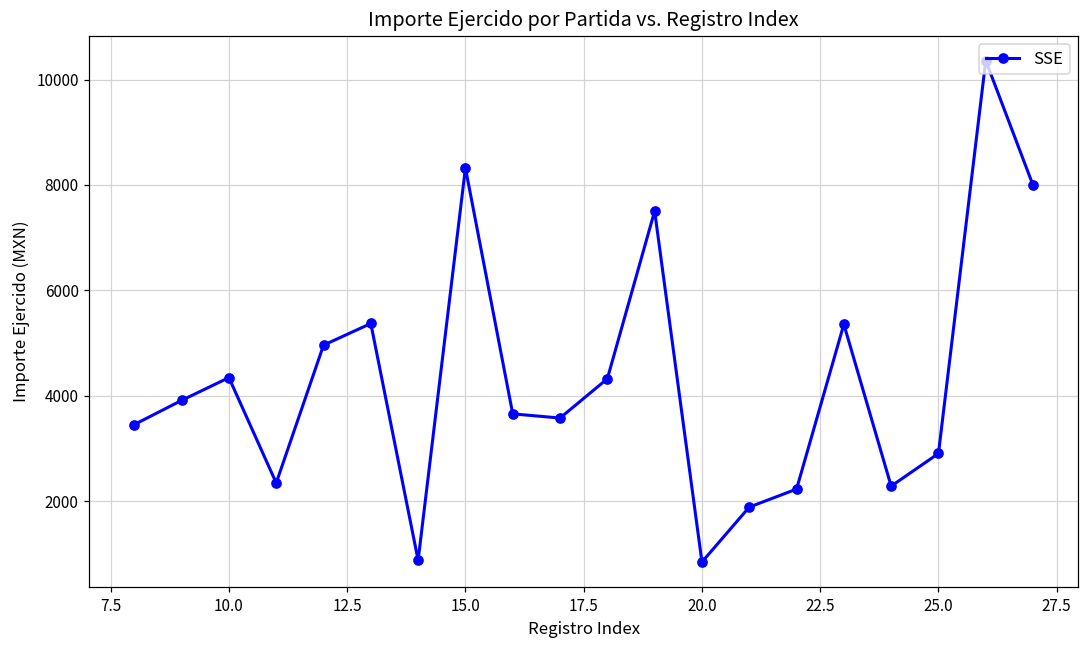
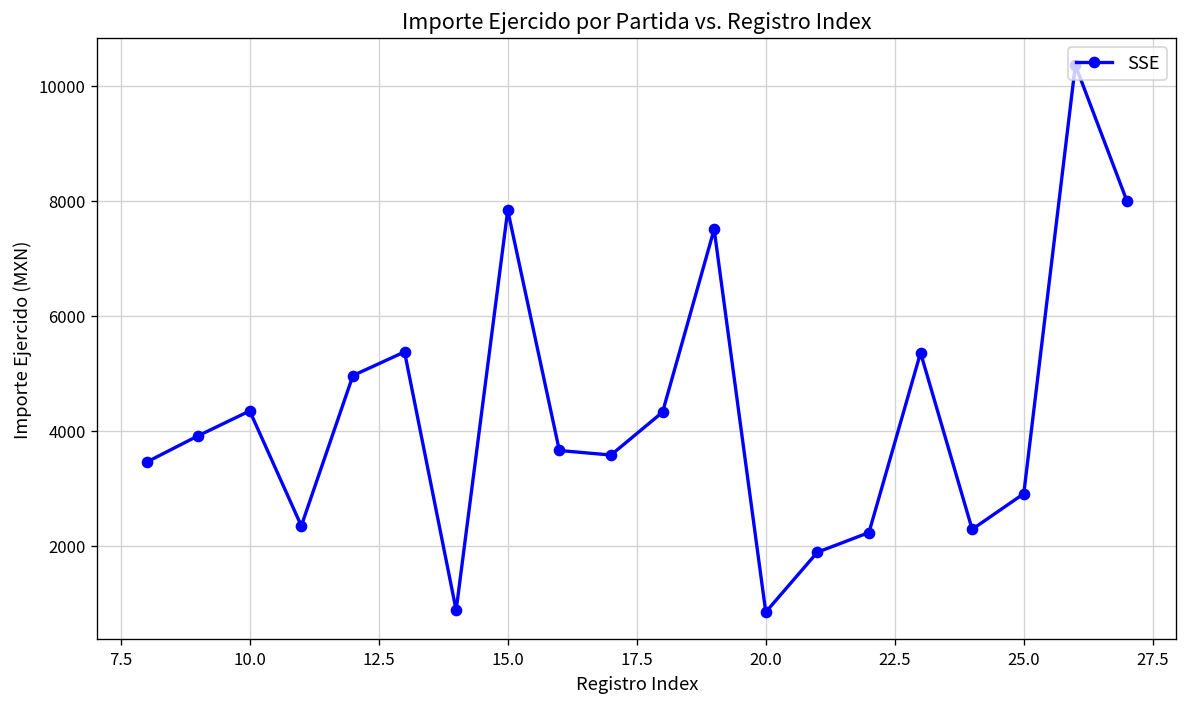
15.0: 8300 -> 7800
